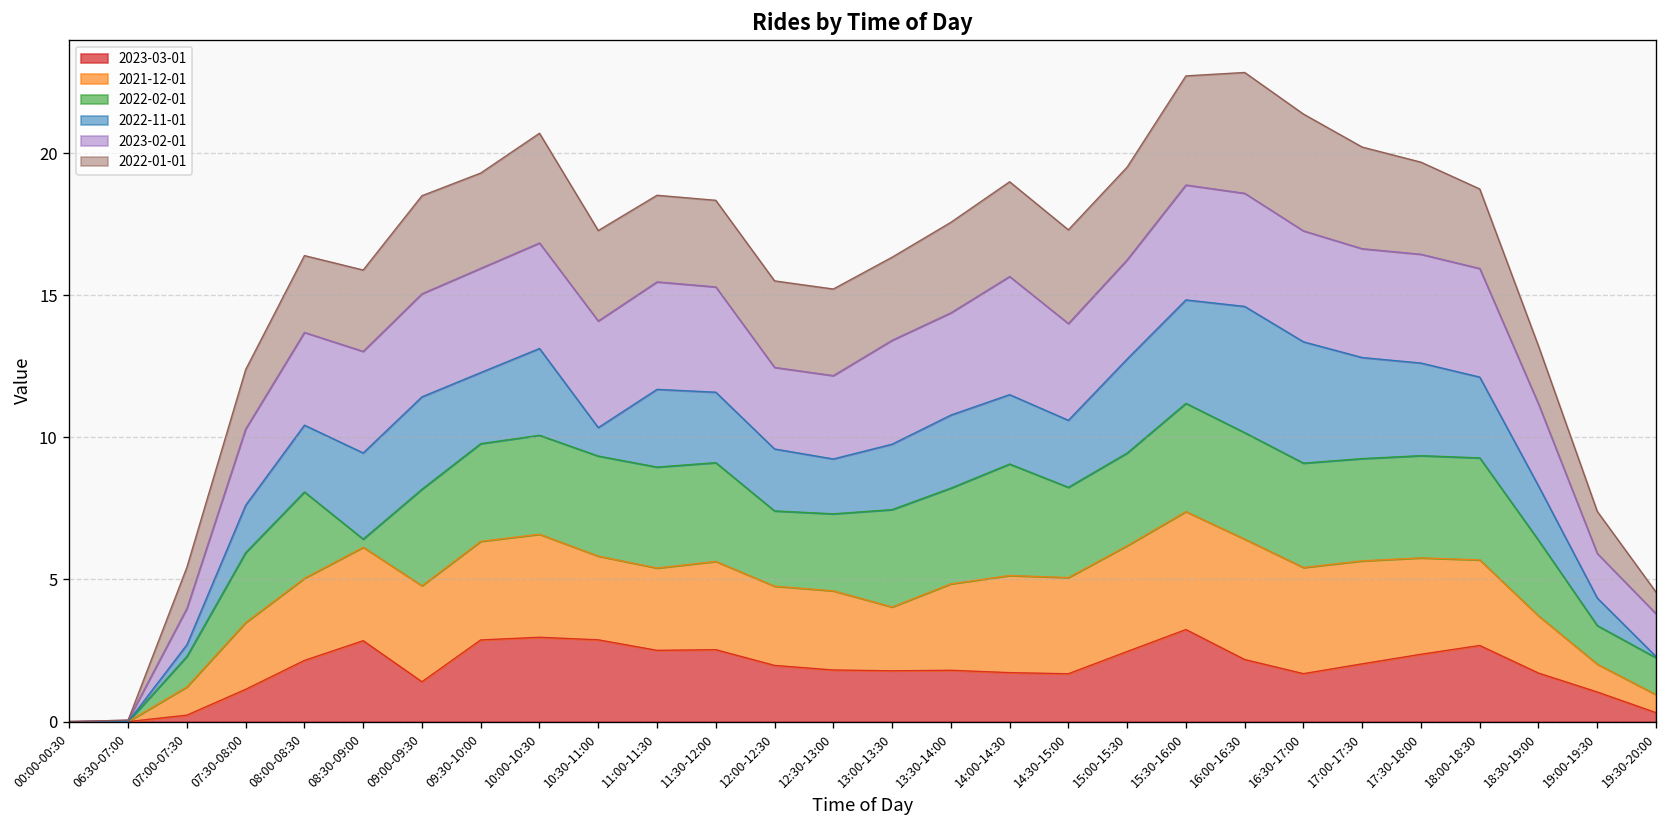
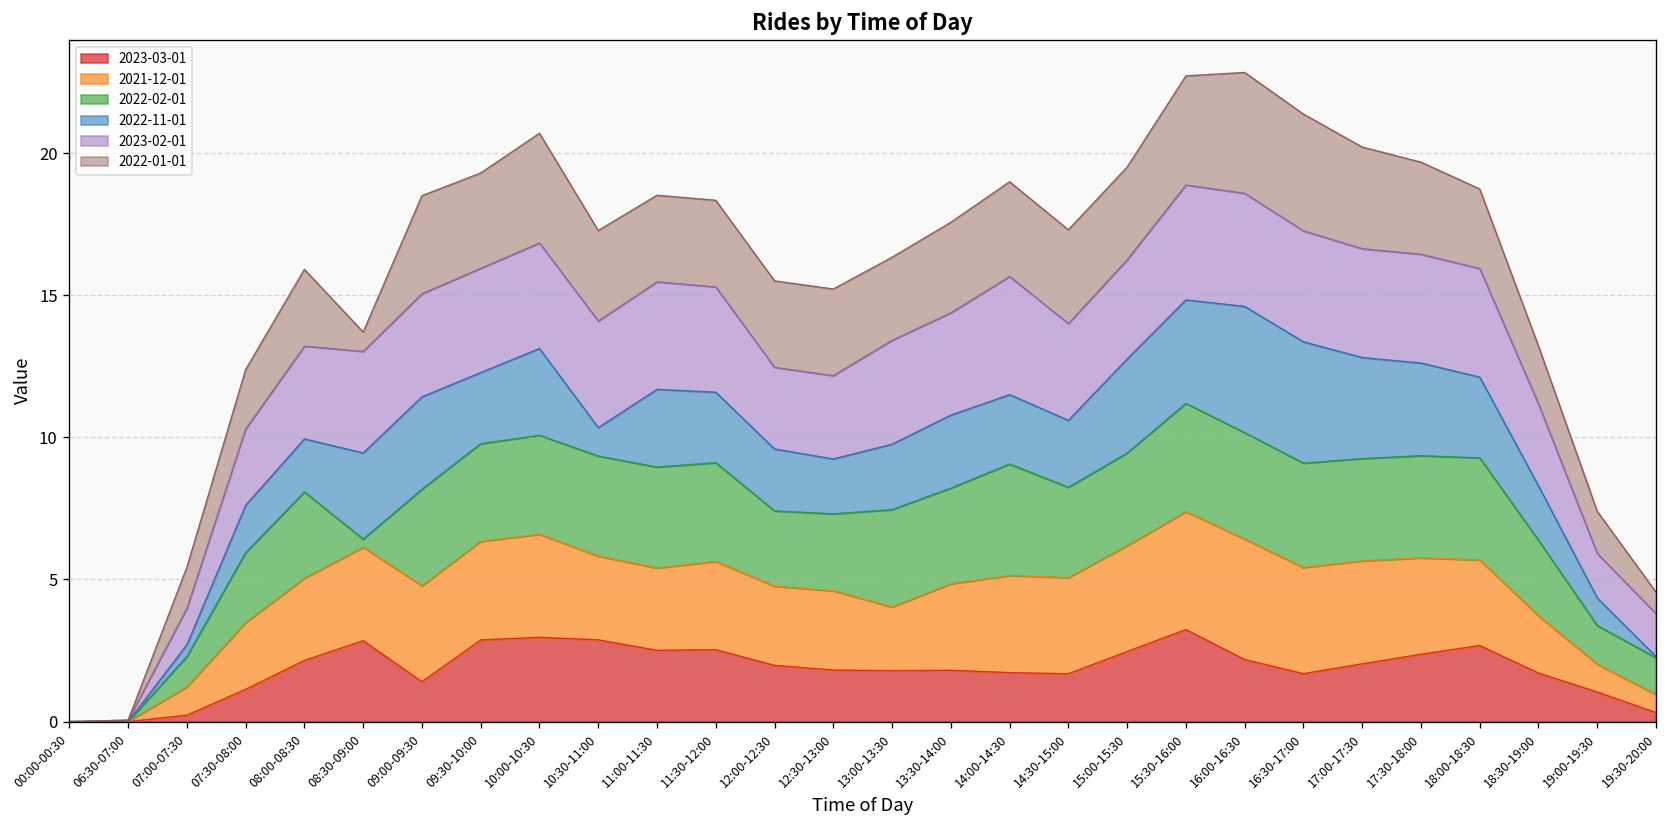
2022-11-01, 08:00-08:30: 2.3 -> 1.9
2022-01-01, 08:30-09:00: 2.9 -> 0.7
